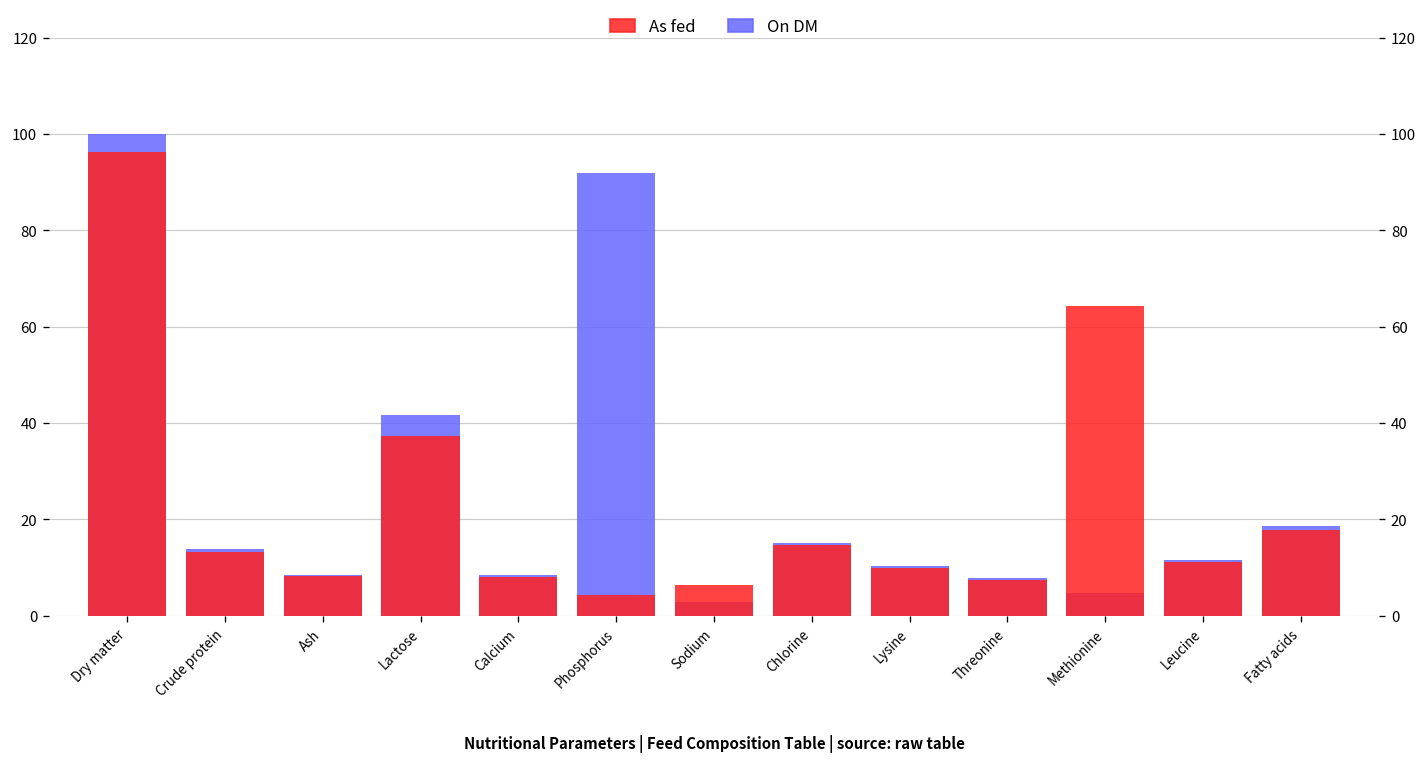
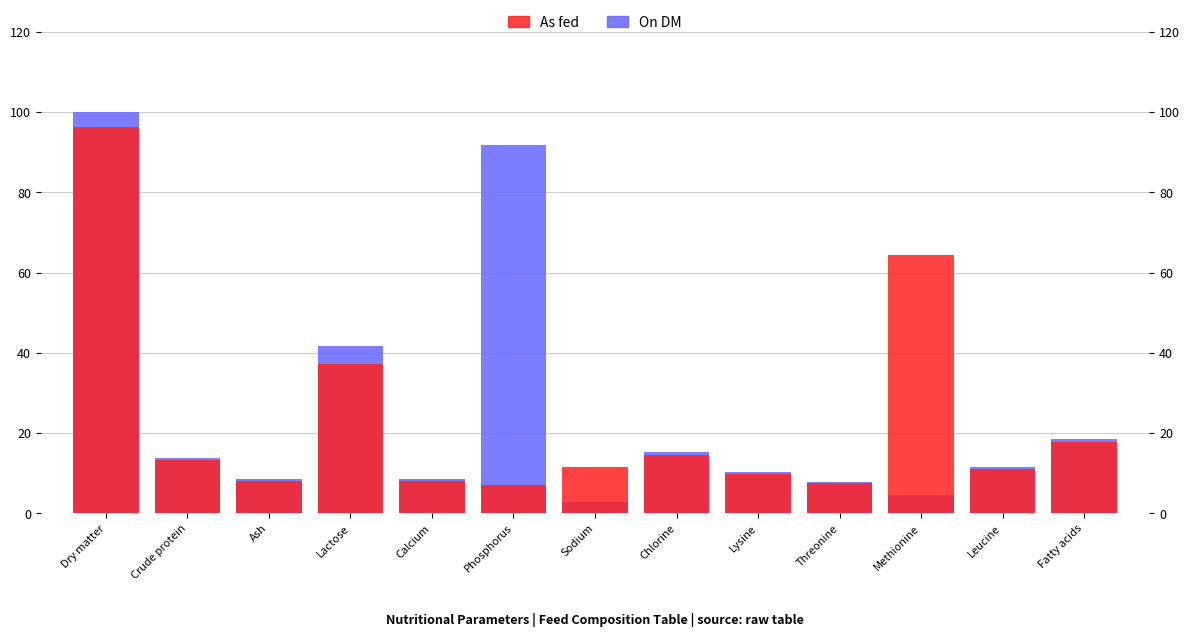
As fed, Phosphorus: 4 -> 7
As fed, Sodium: 6 -> 12
